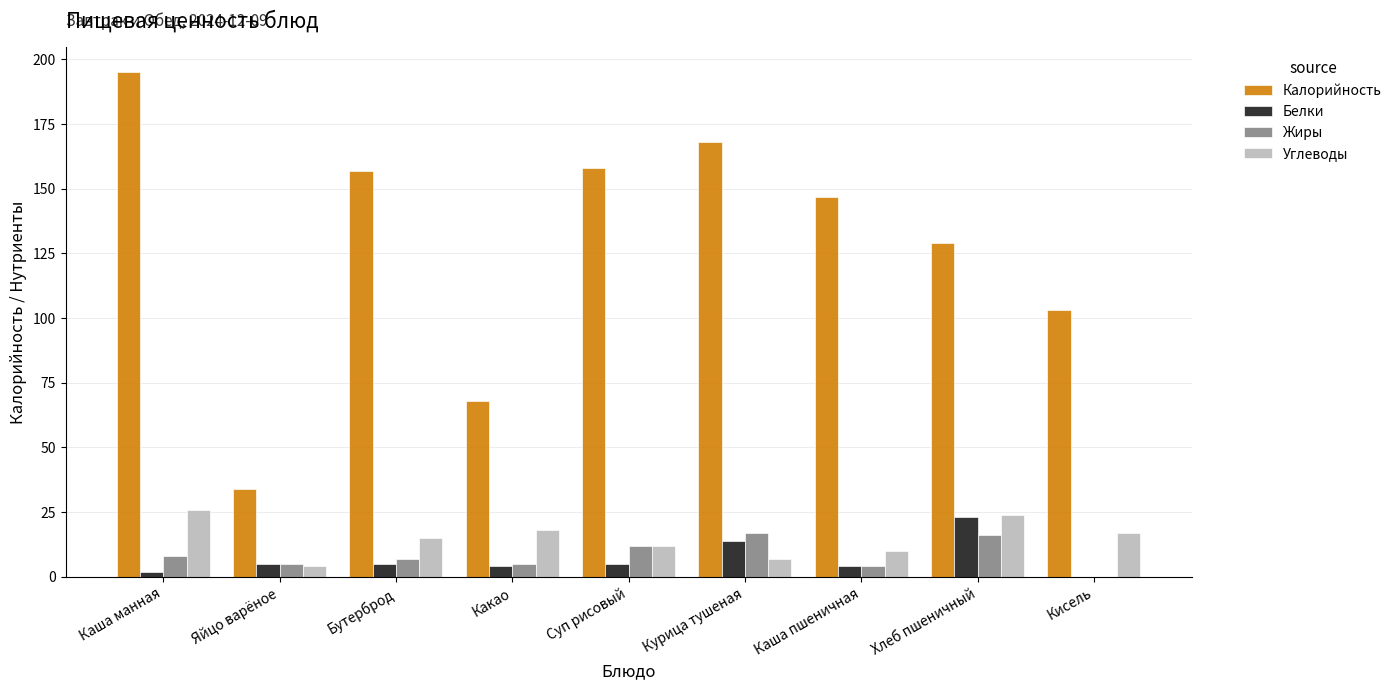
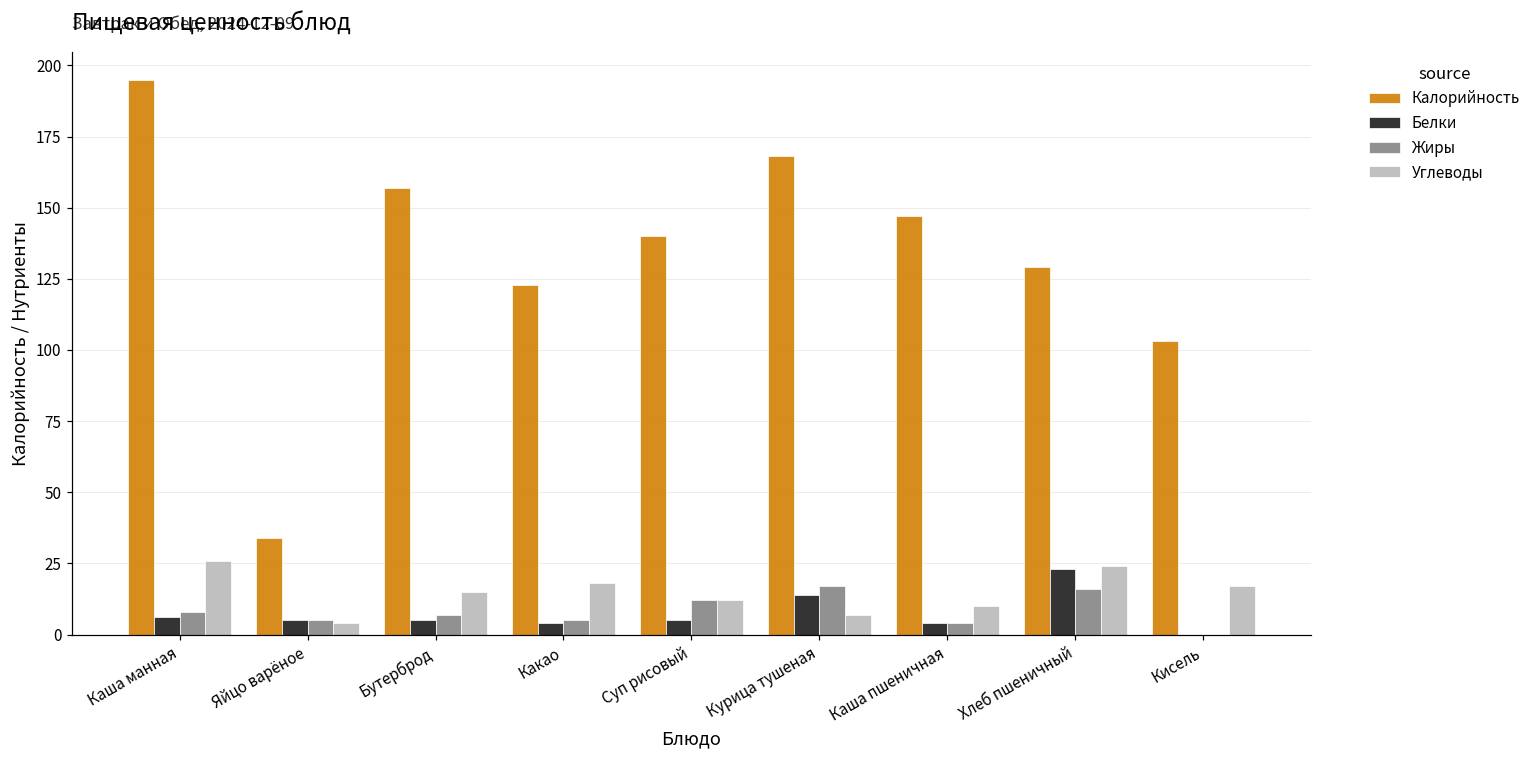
Белки, Каша манная: 2 -> 6
Калорийность, Какао: 68 -> 123
Калорийность, Суп рисовый: 158 -> 140
